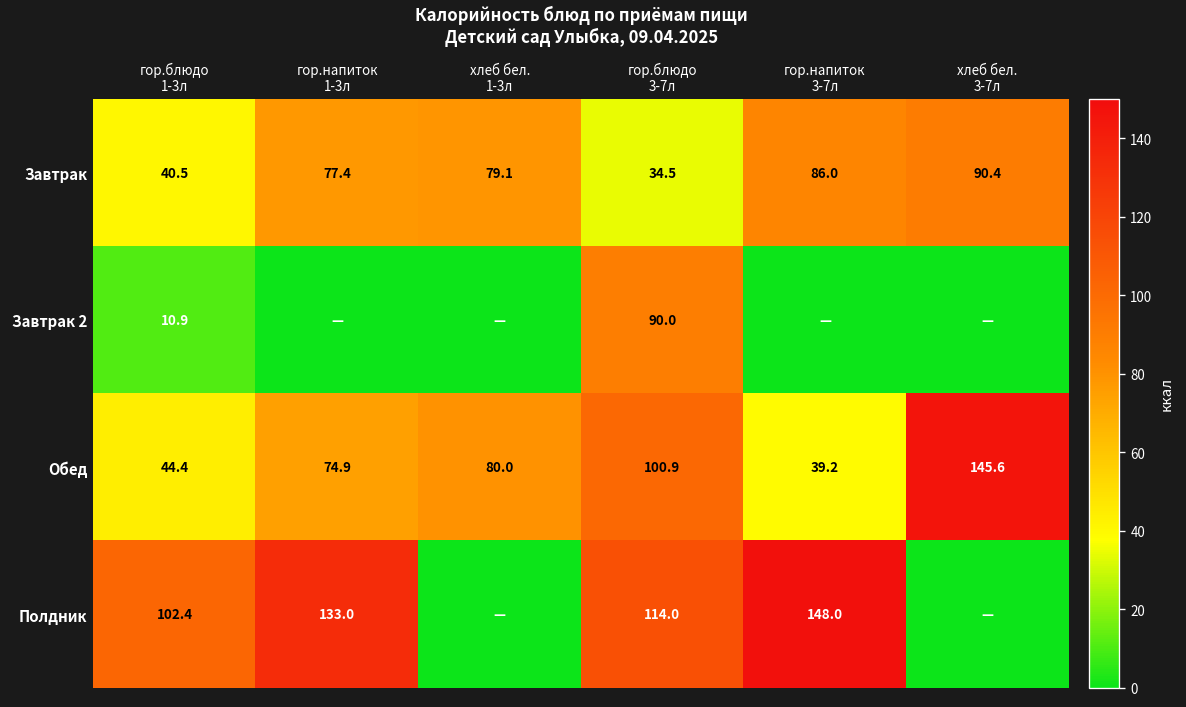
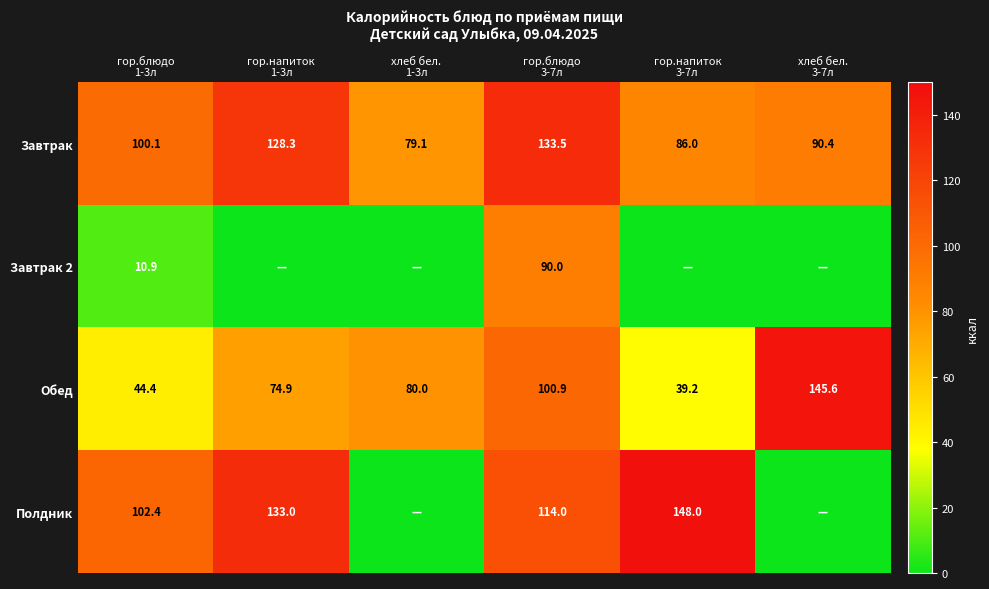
Завтрак, гор.блюдо 1-3л: 40.5 -> 100.1
Завтрак, гор.напиток 1-3л: 77.4 -> 128.3
Завтрак, гор.блюдо 3-7л: 34.5 -> 133.5
